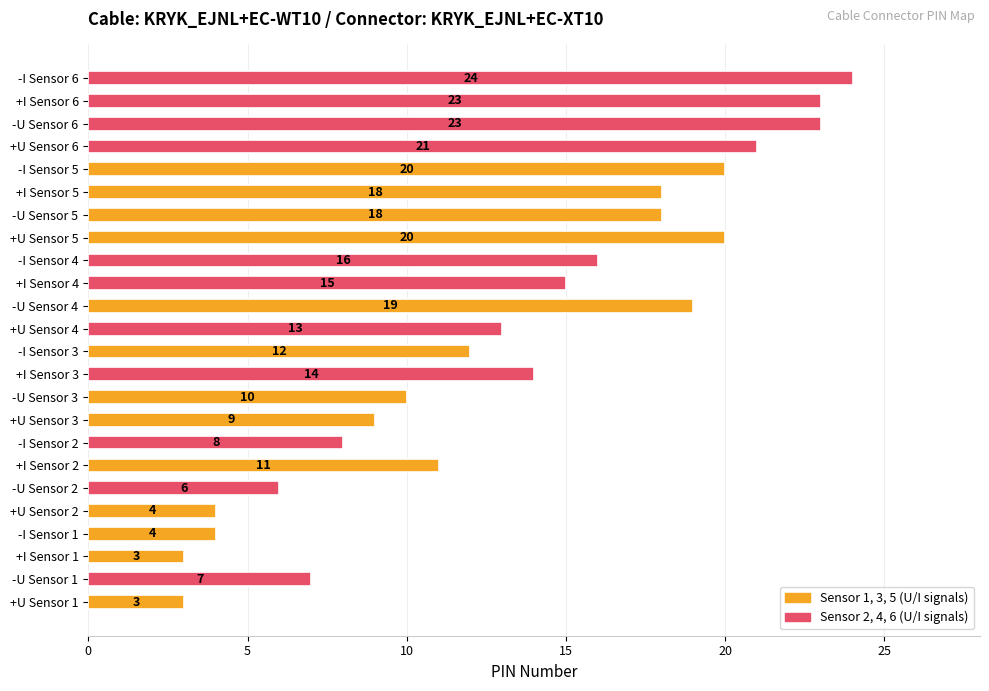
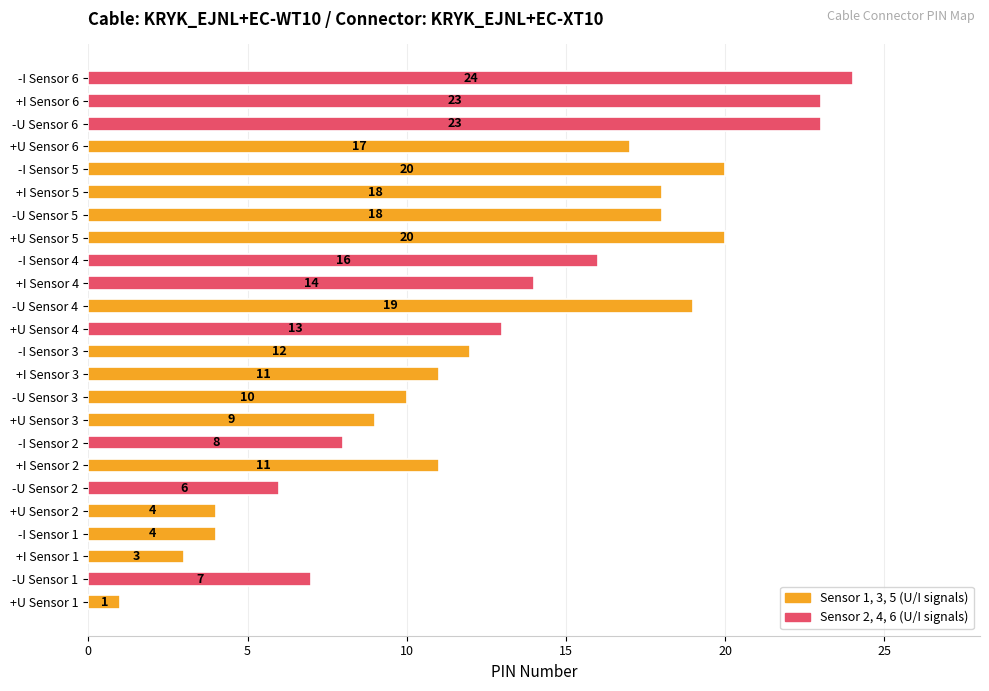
+U Sensor 6: 21 -> 17
+I Sensor 4: 15 -> 14
+I Sensor 3: 14 -> 11
+U Sensor 1: 3 -> 1
